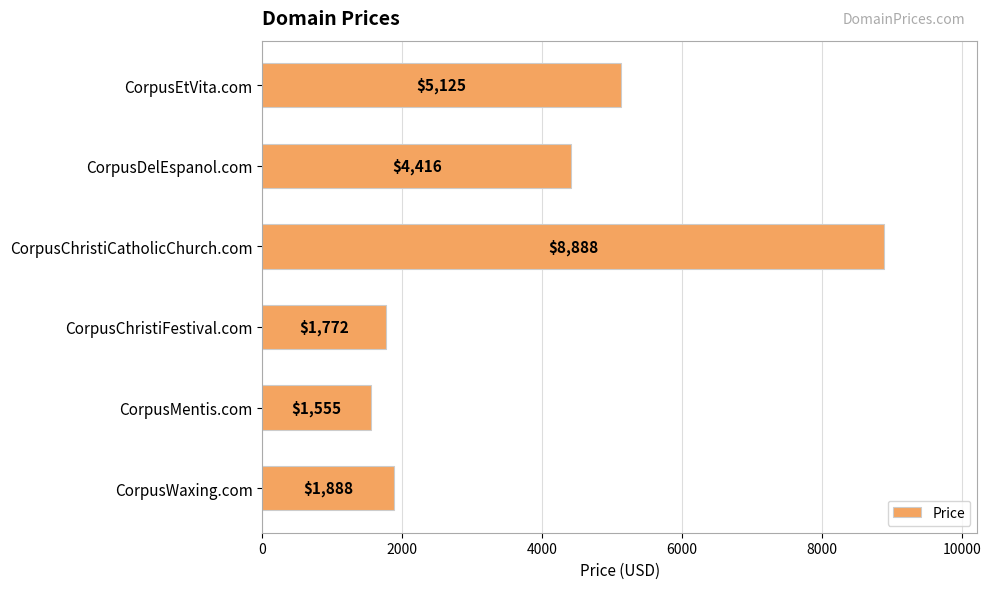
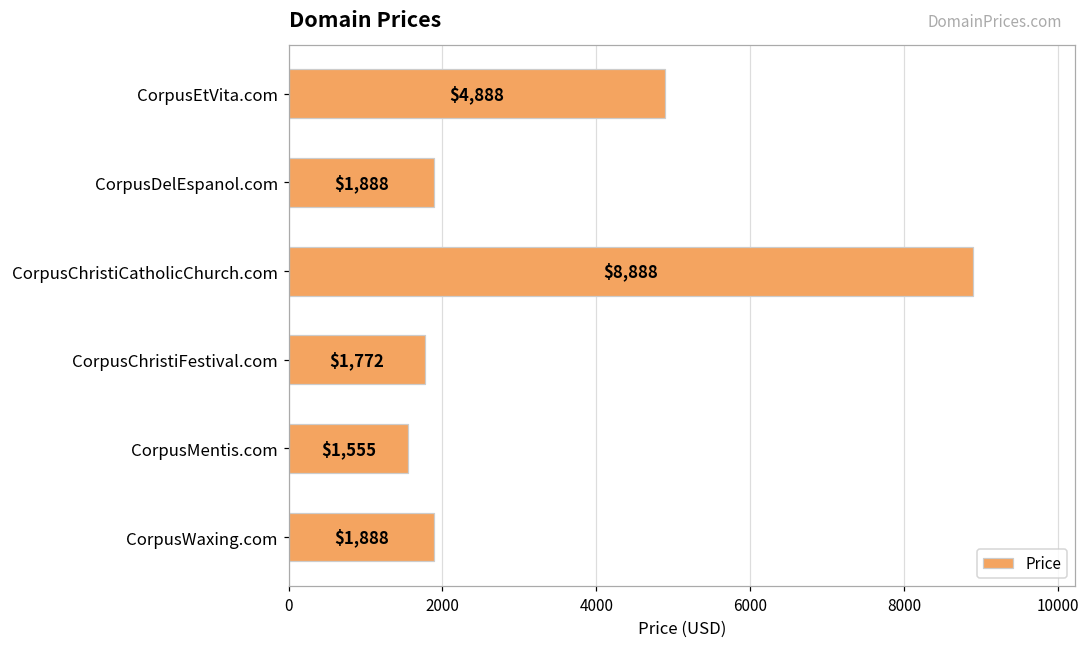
CorpusEtVita.com: $5,125 -> $4,888
CorpusDelEspanol.com: $4,416 -> $1,888
